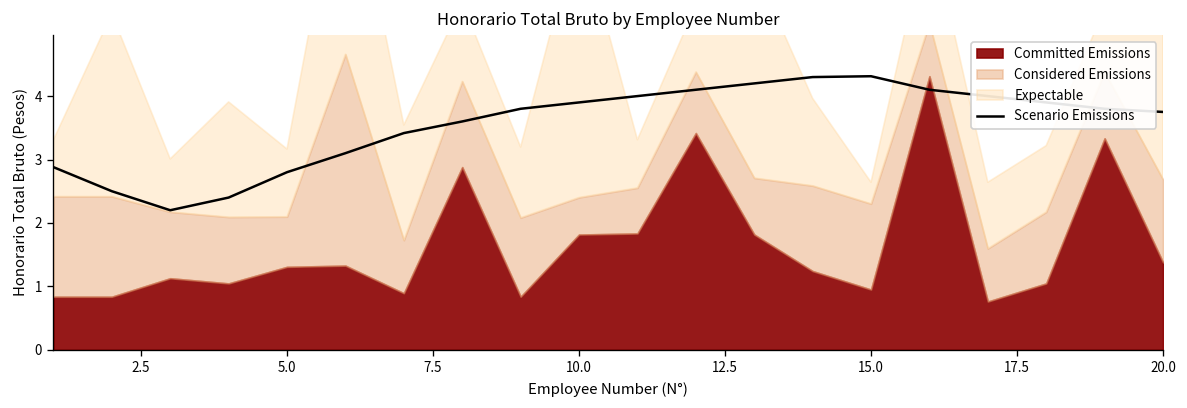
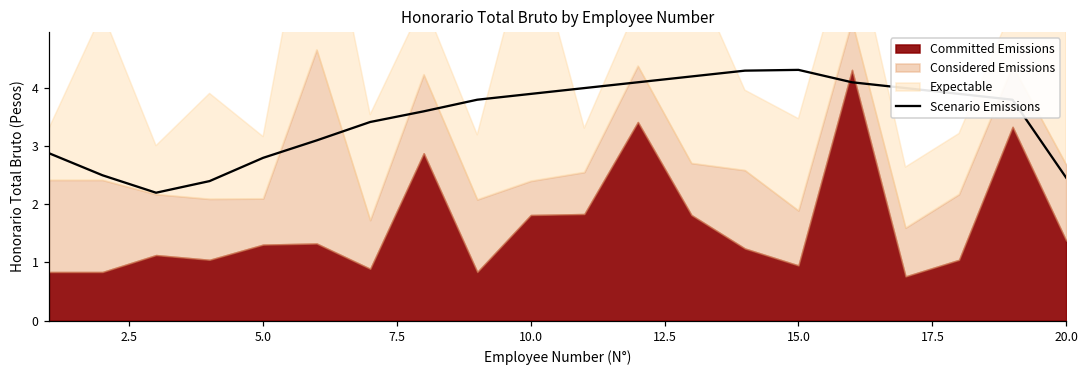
Considered Emissions, 15.0: 1.4 -> 0.9
Expectable, 15.0: 0.3 -> 1.6
Scenario Emissions, 20.0: 3.8 -> 2.5
